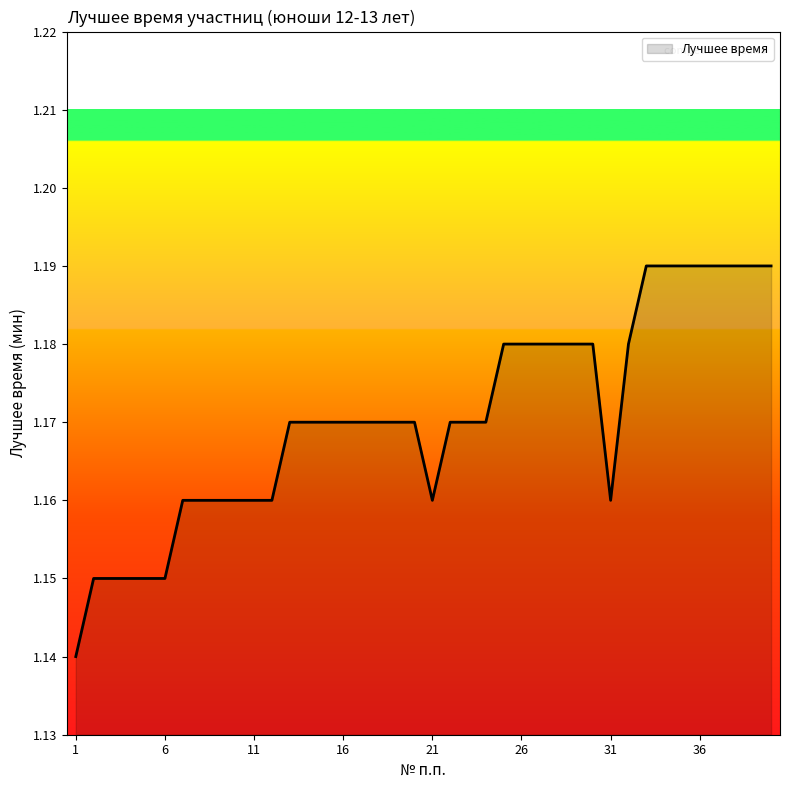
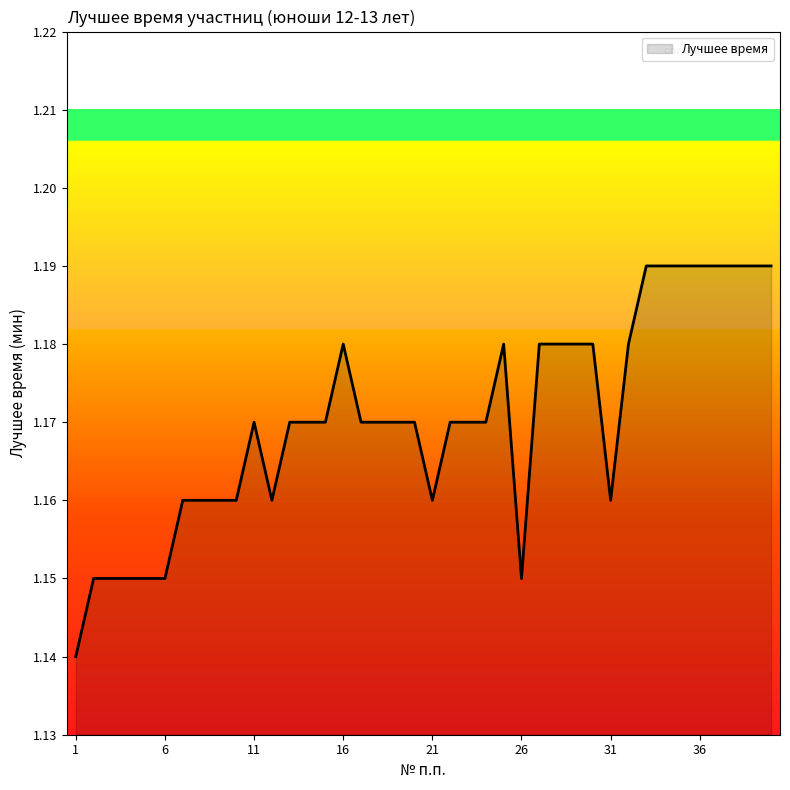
11: 1.16 -> 1.17
16: 1.17 -> 1.18
26: 1.18 -> 1.15
